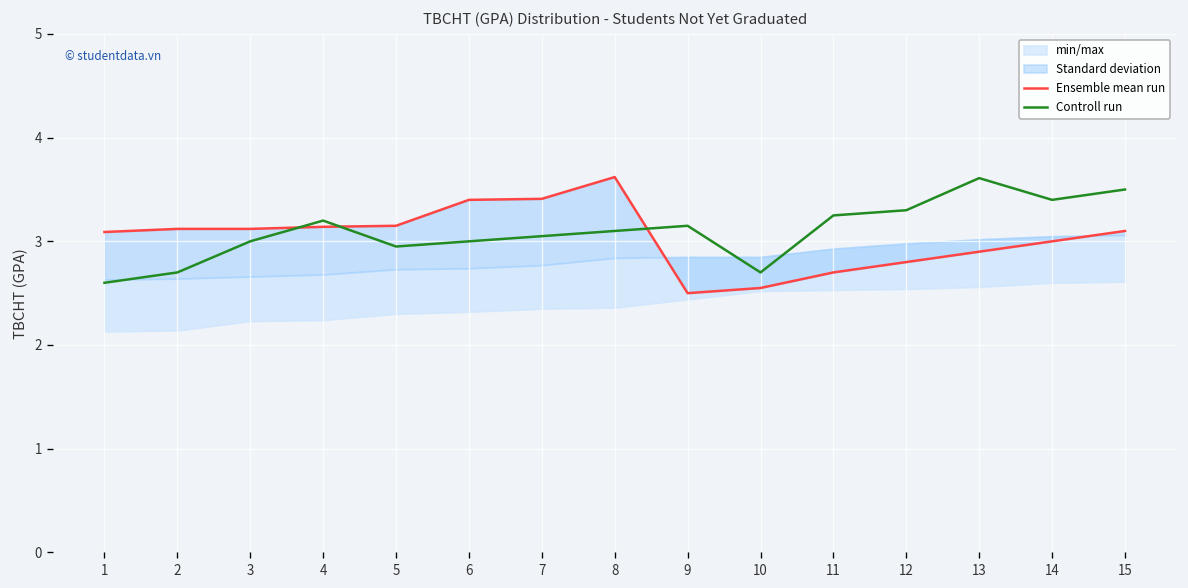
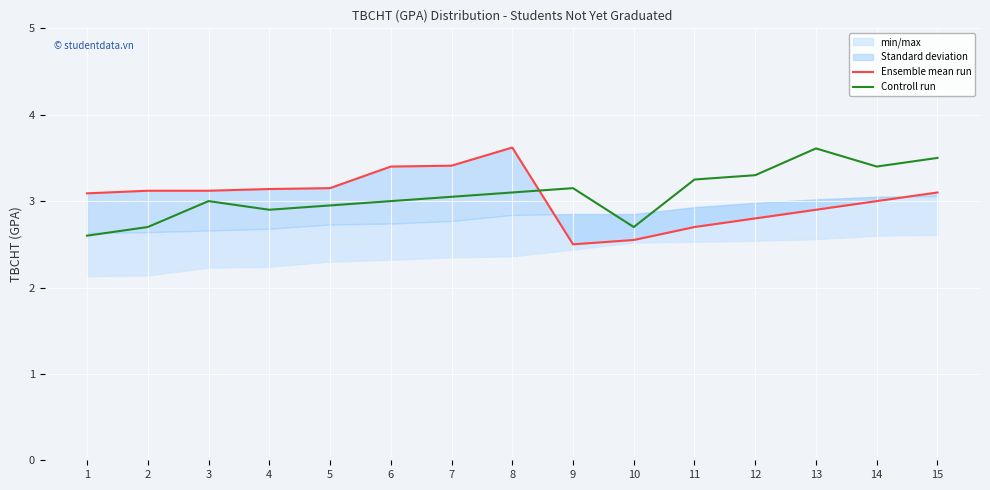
Controll run, 4: 3.2 -> 2.9
